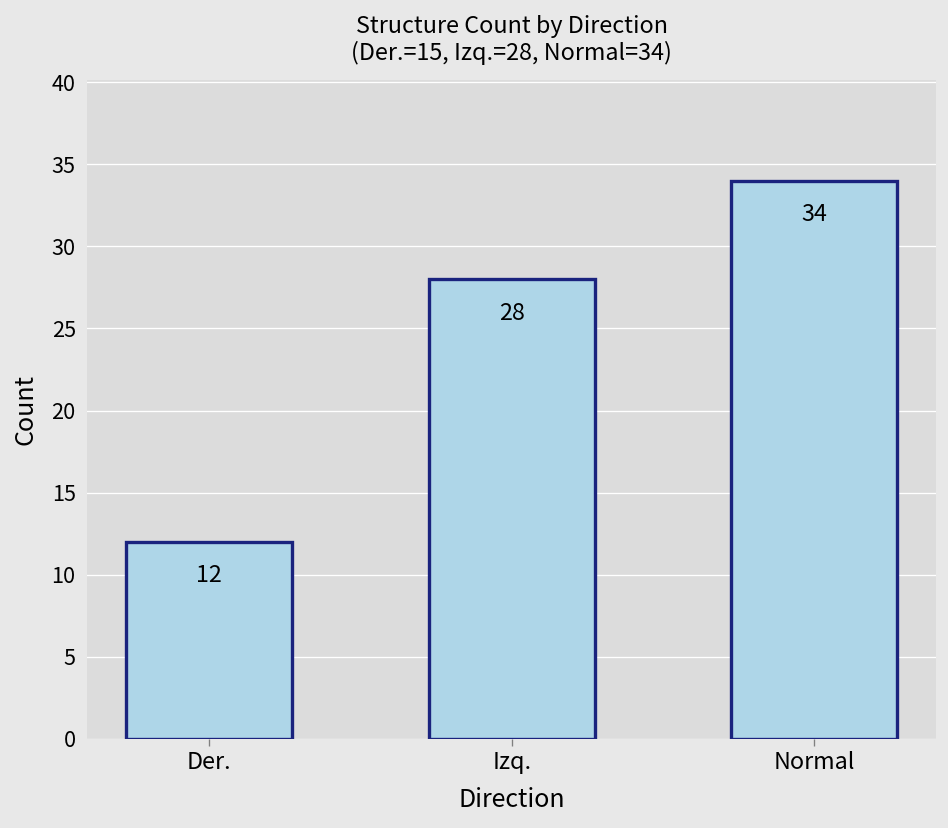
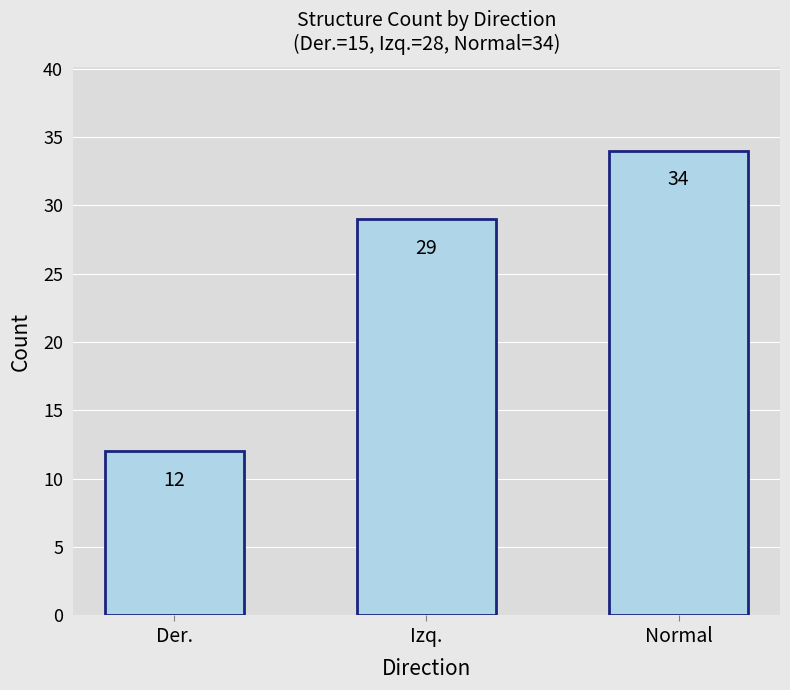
Izq.: 28 -> 29
